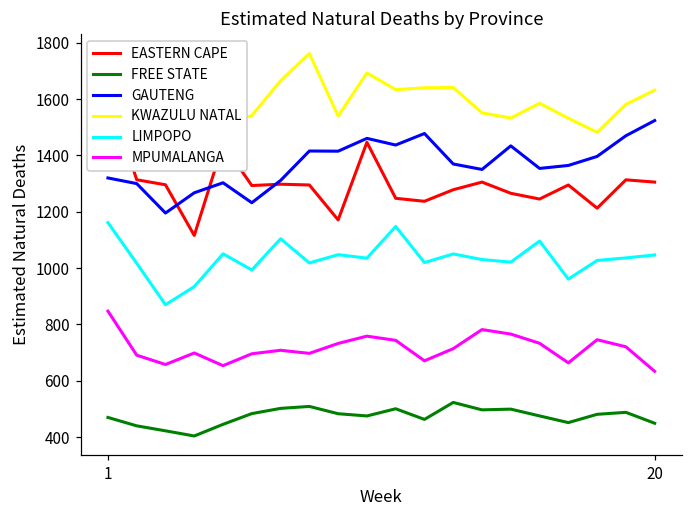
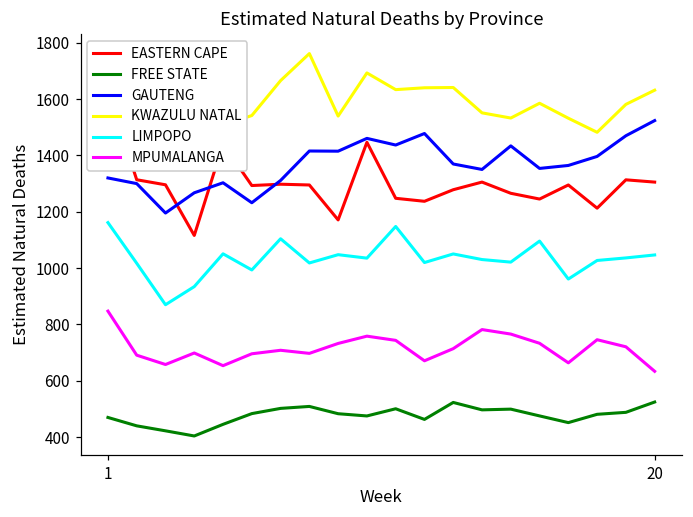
FREE STATE, 20: 450 -> 520
